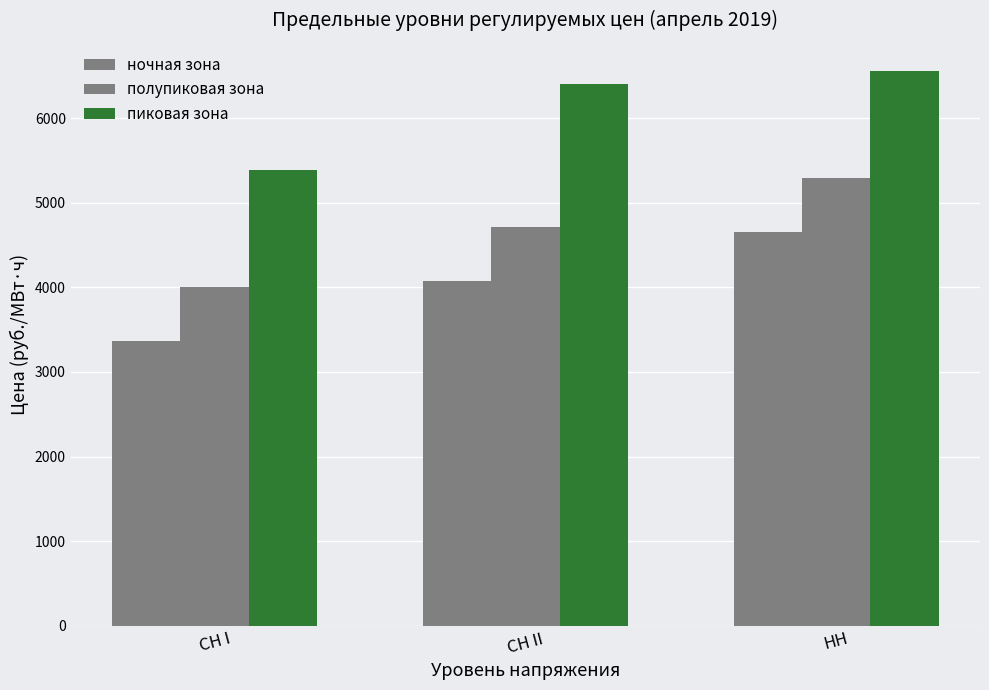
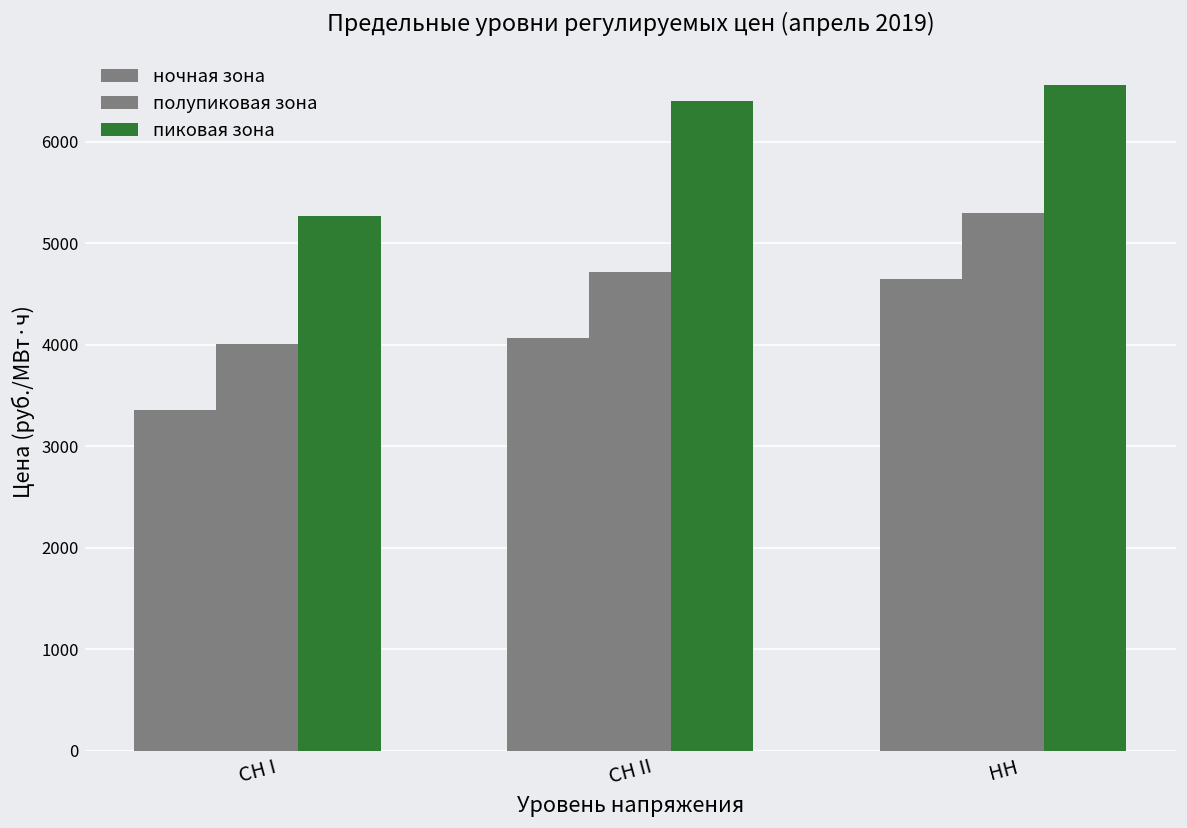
пиковая зона, СН I: 5400 -> 5300
